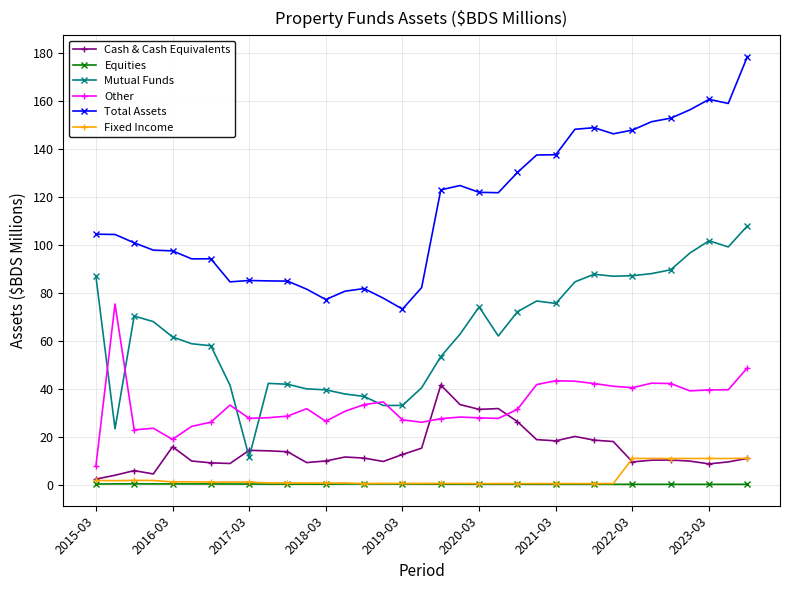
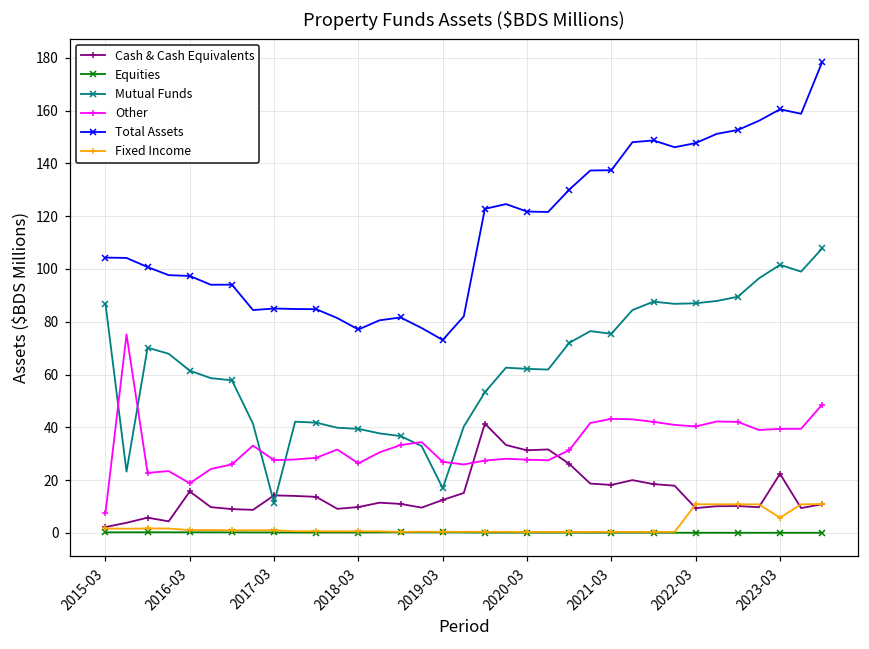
Mutual Funds, 2019-03: 33 -> 17
Mutual Funds, 2020-03: 74 -> 62
Cash & Cash Equivalents, 2023-03: 9 -> 22
Fixed Income, 2023-03: 11 -> 6
